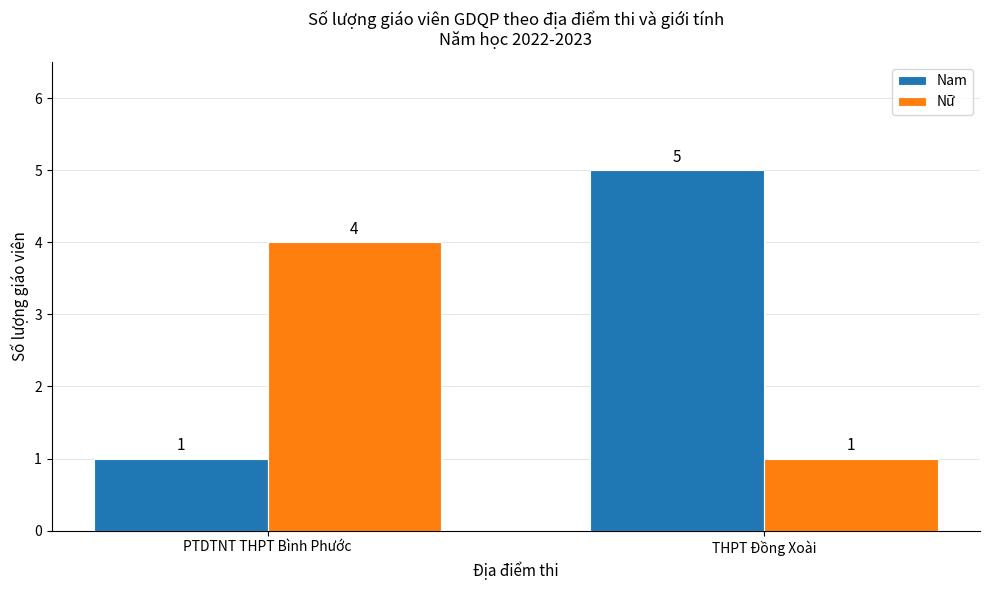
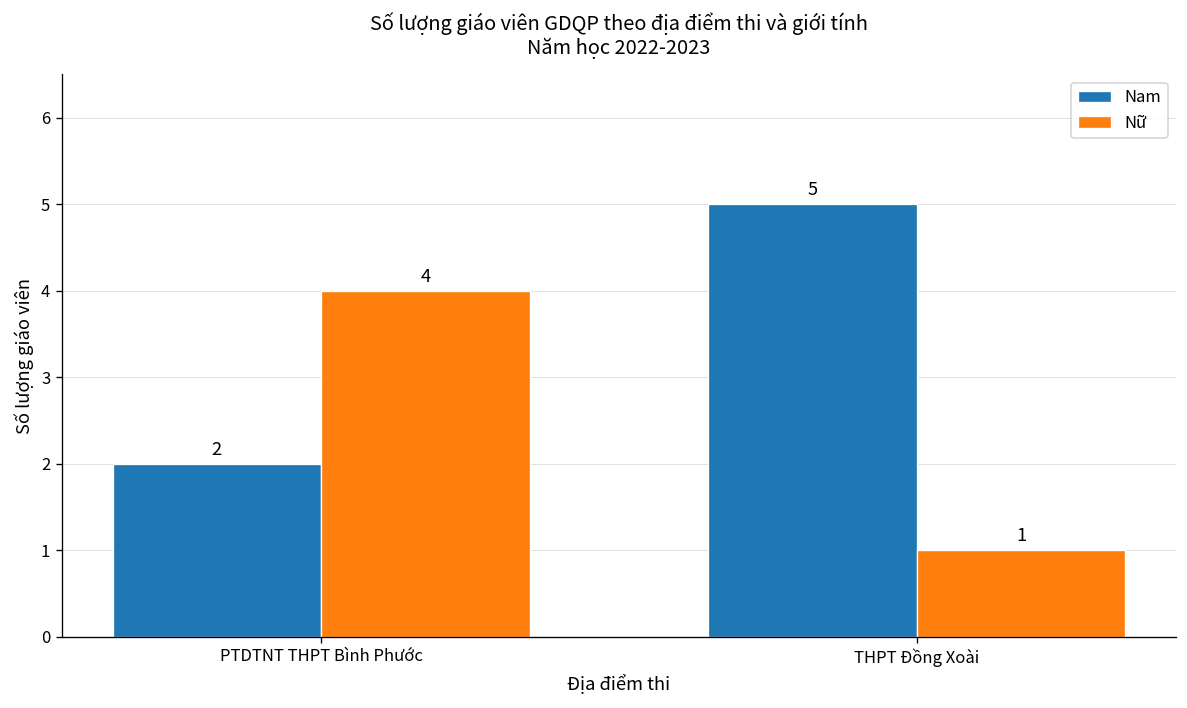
Nam, PTDTNT THPT Bình Phước: 1 -> 2
